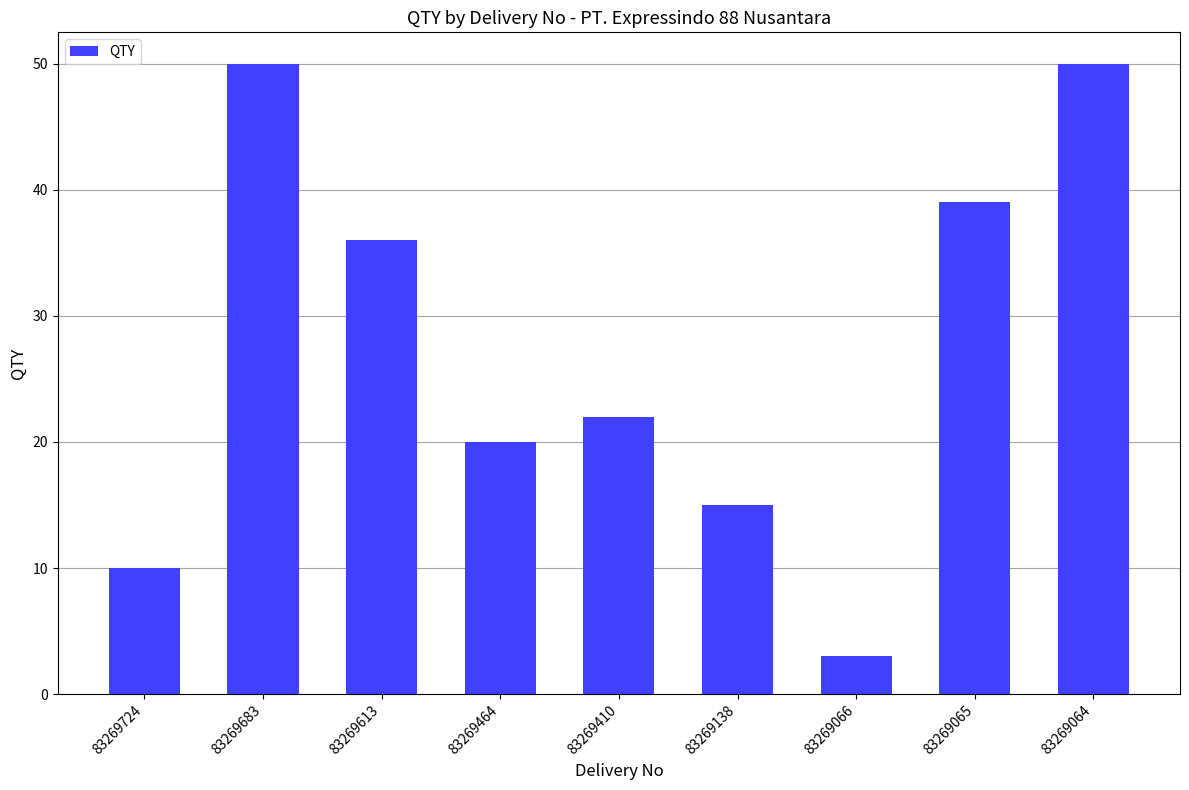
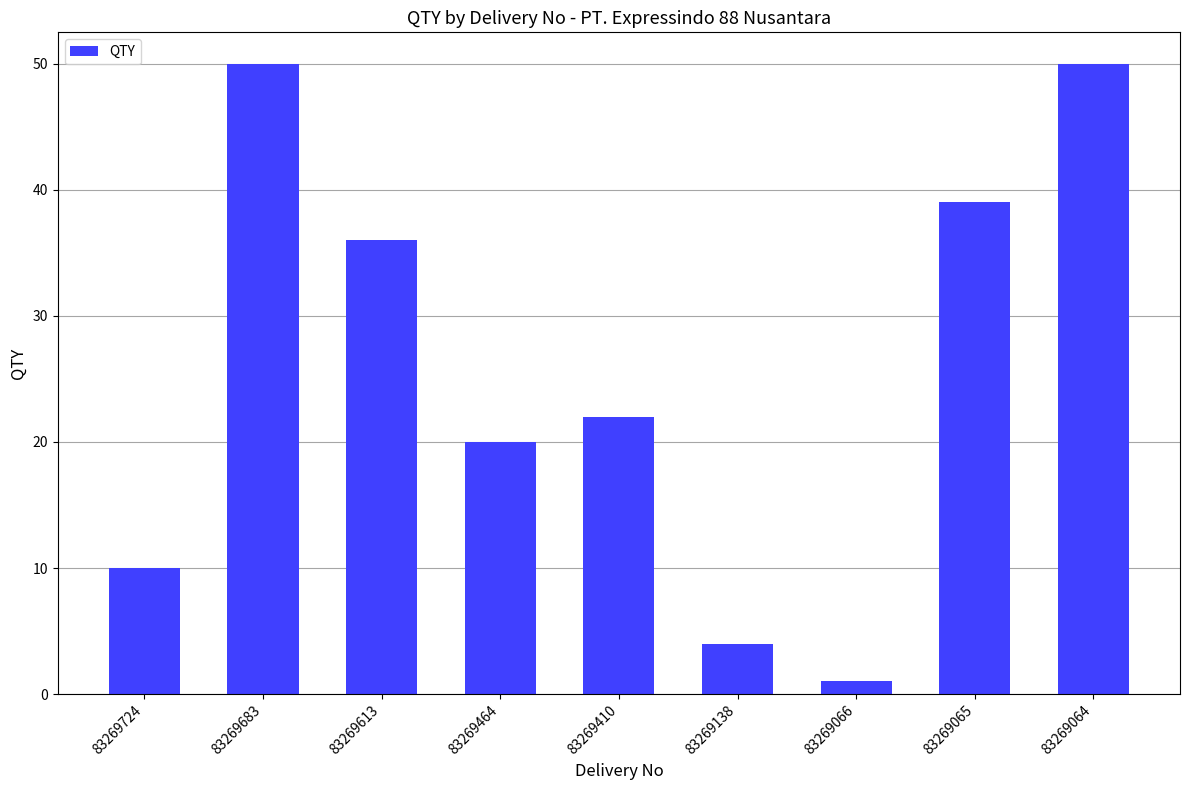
83269138: 15 -> 4
83269066: 3 -> 1
